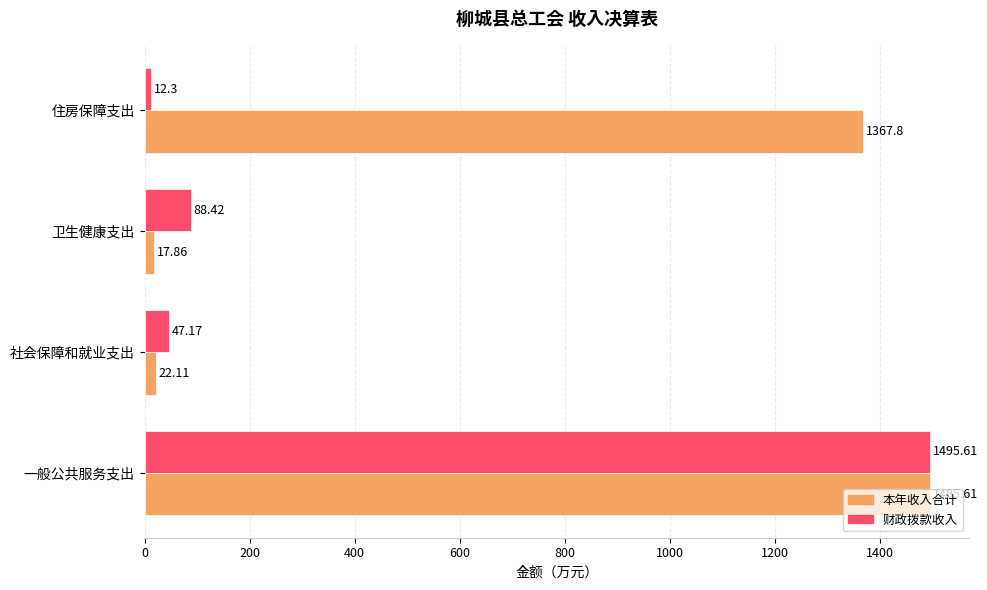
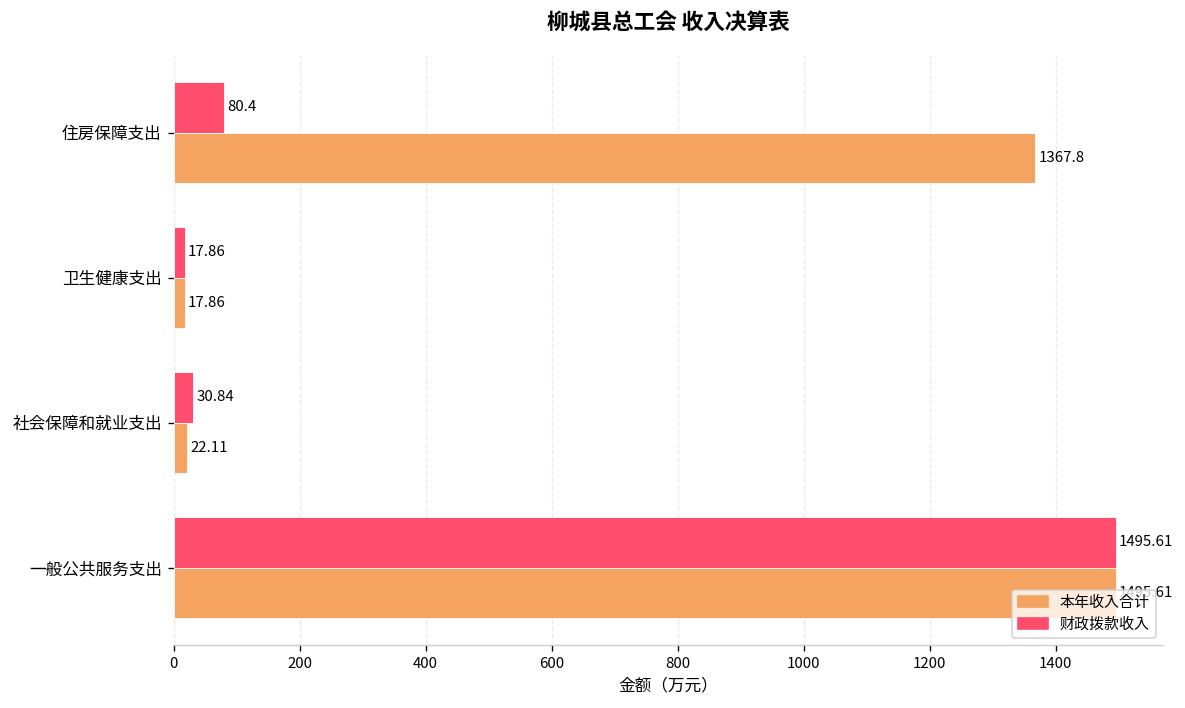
财政拨款收入, 住房保障支出: 12.3 -> 80.4
财政拨款收入, 卫生健康支出: 88.42 -> 17.86
财政拨款收入, 社会保障和就业支出: 47.17 -> 30.84
